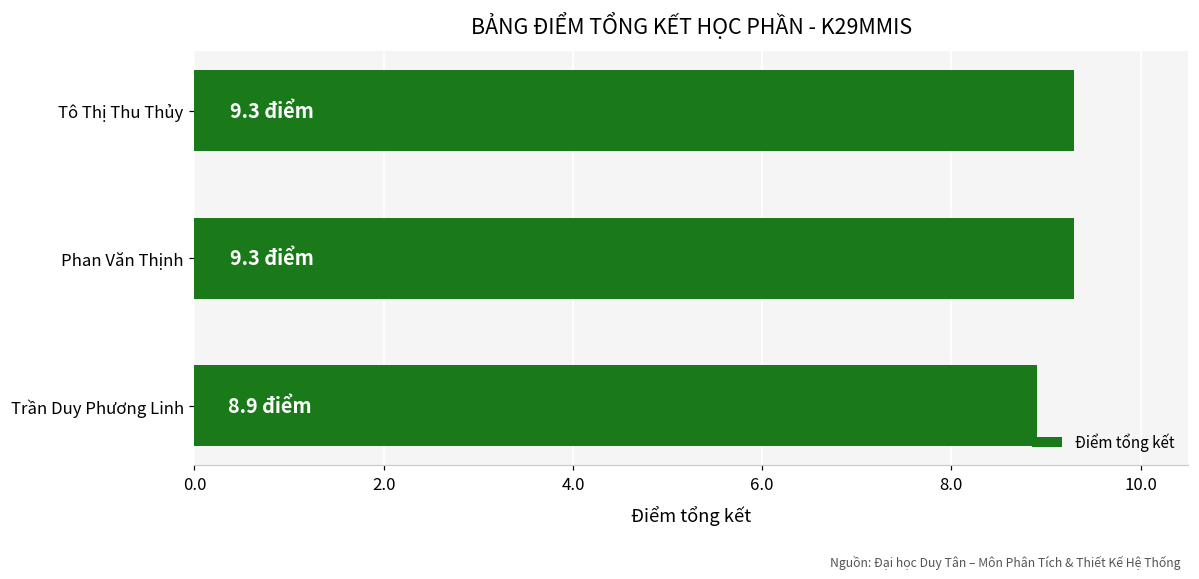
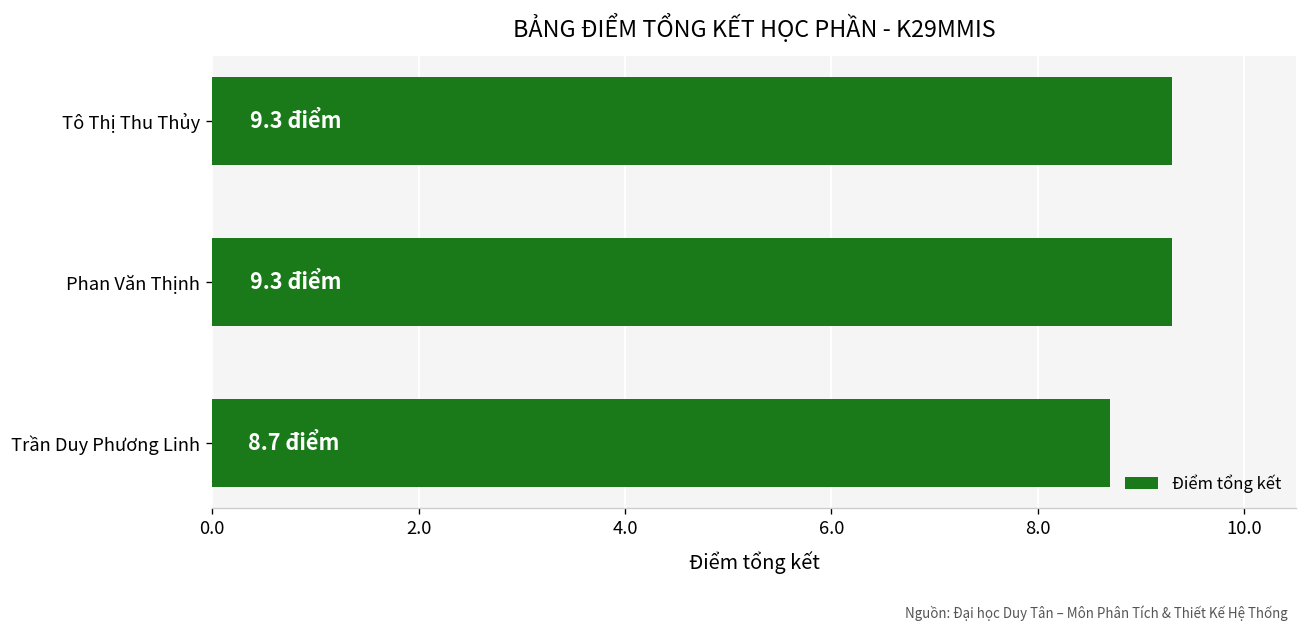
Trần Duy Phương Linh: 8.9 -> 8.7
